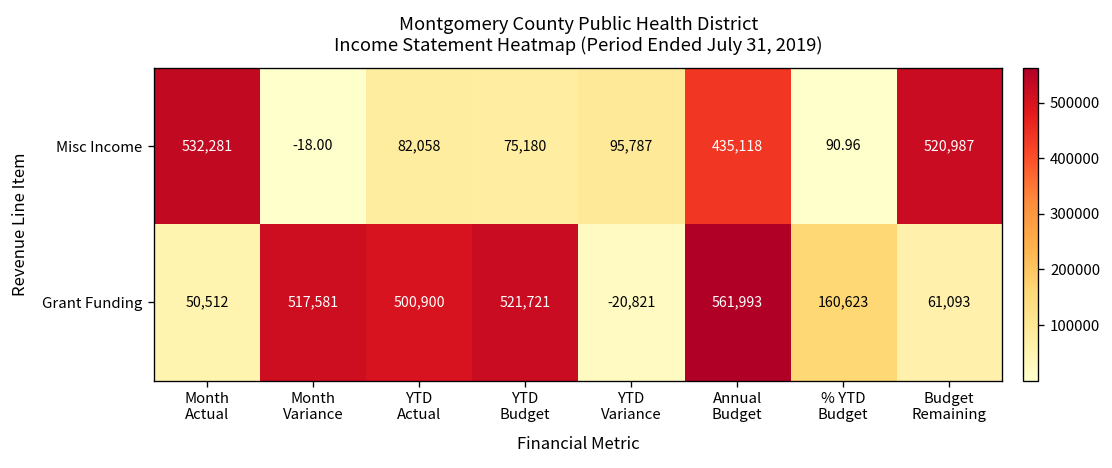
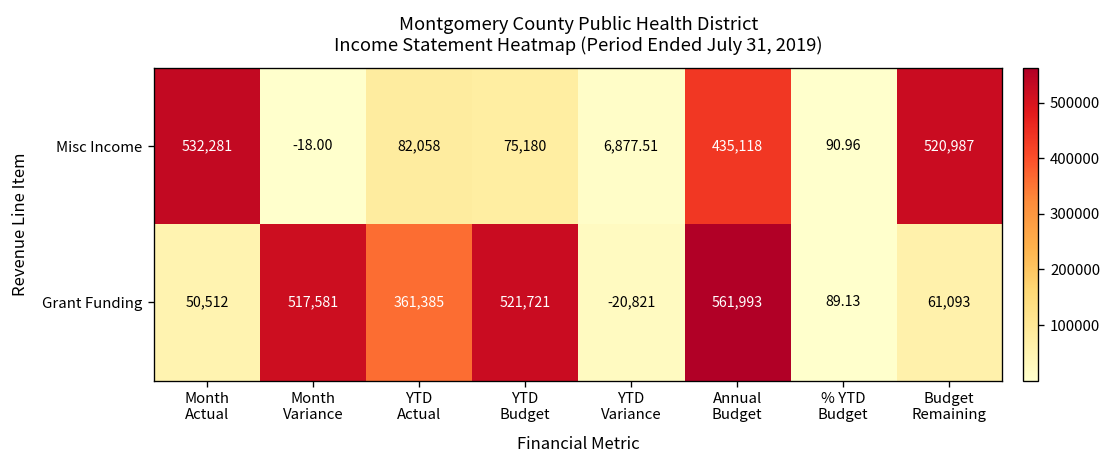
Misc Income, YTD Variance: 95,787 -> 6,877.51
Grant Funding, YTD Actual: 500,900 -> 361,385
Grant Funding, % YTD Budget: 160,623 -> 89.13
